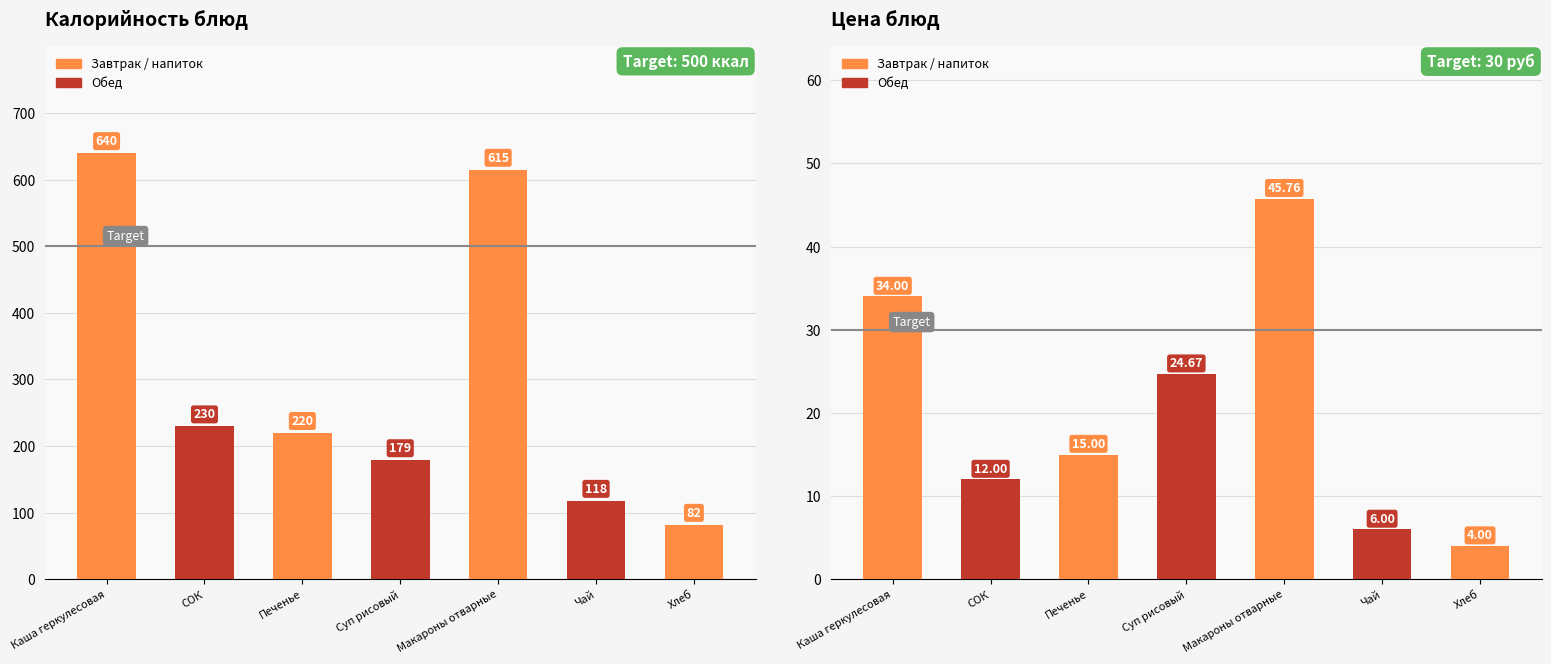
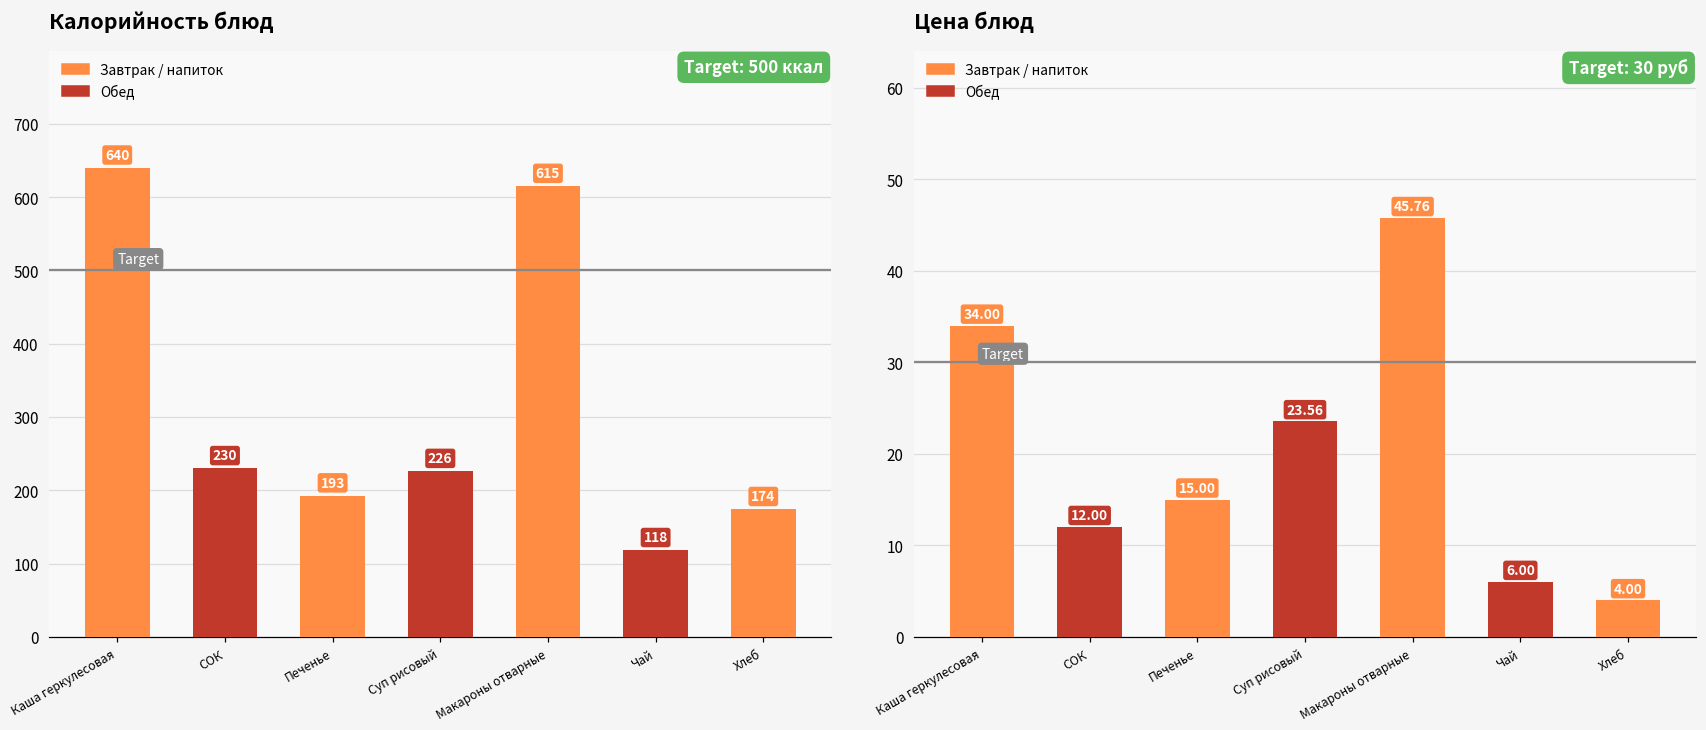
Калорийность блюд, Завтрак / напиток, Печенье: 220 -> 193
Калорийность блюд, Обед, Суп рисовый: 179 -> 226
Калорийность блюд, Завтрак / напиток, Хлеб: 82 -> 174
Цена блюд, Обед, Суп рисовый: 24.67 -> 23.56
